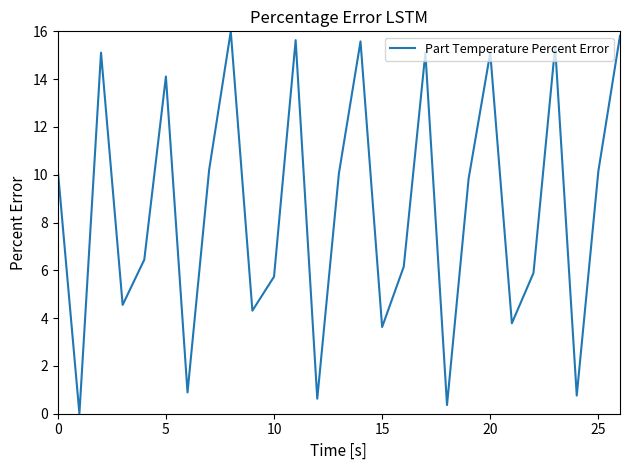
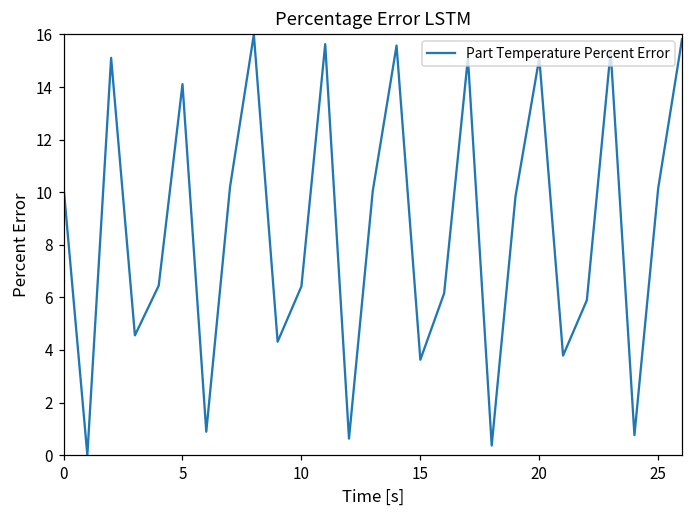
10: 5.7 -> 6.4
